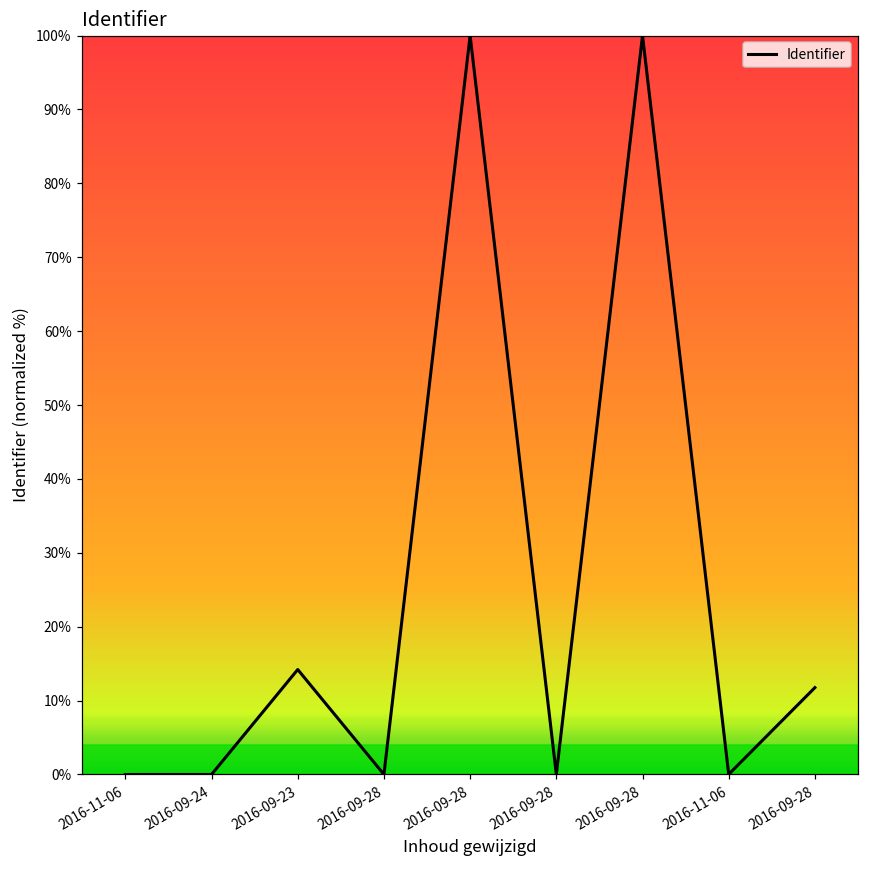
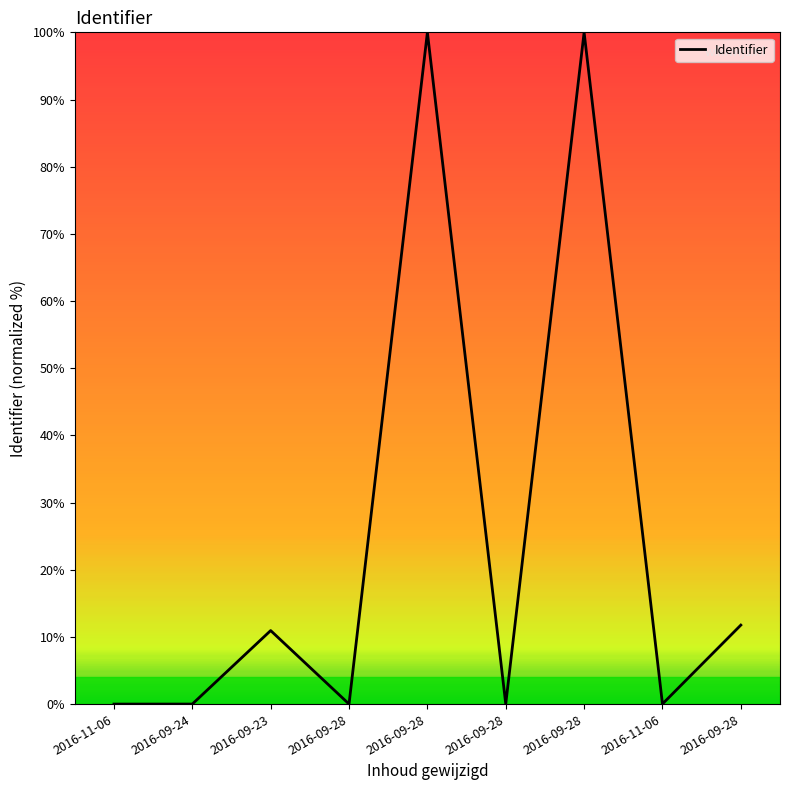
2016-09-23: 14% -> 11%
